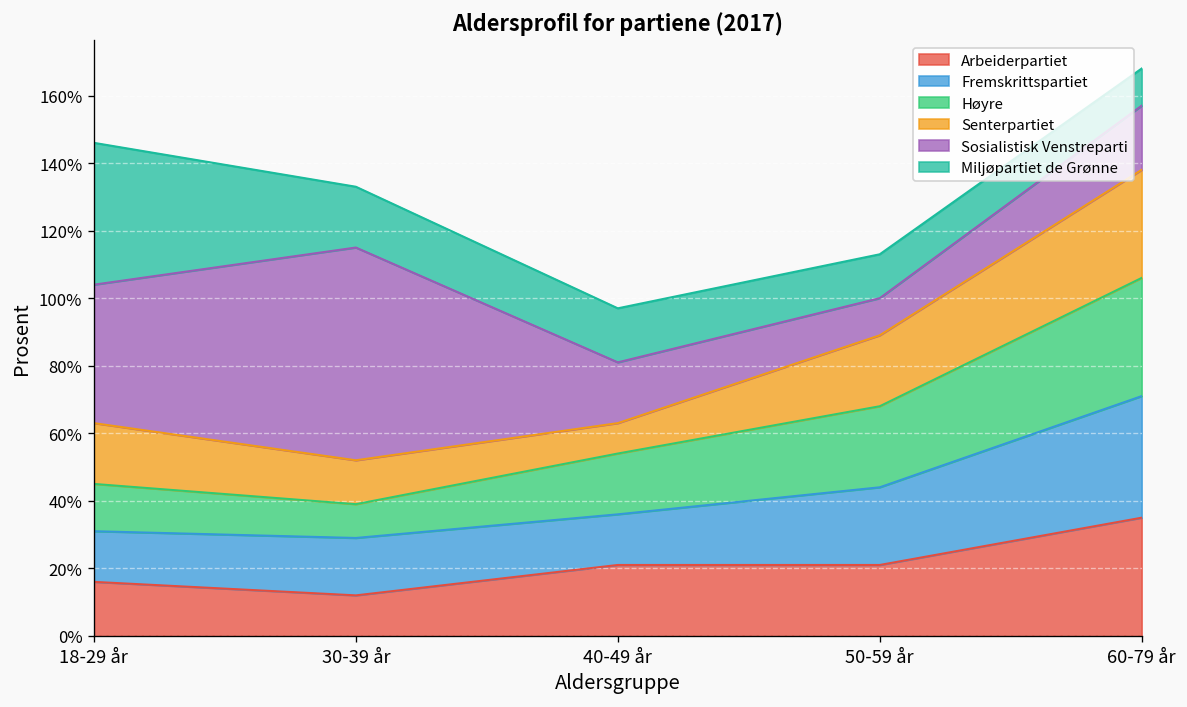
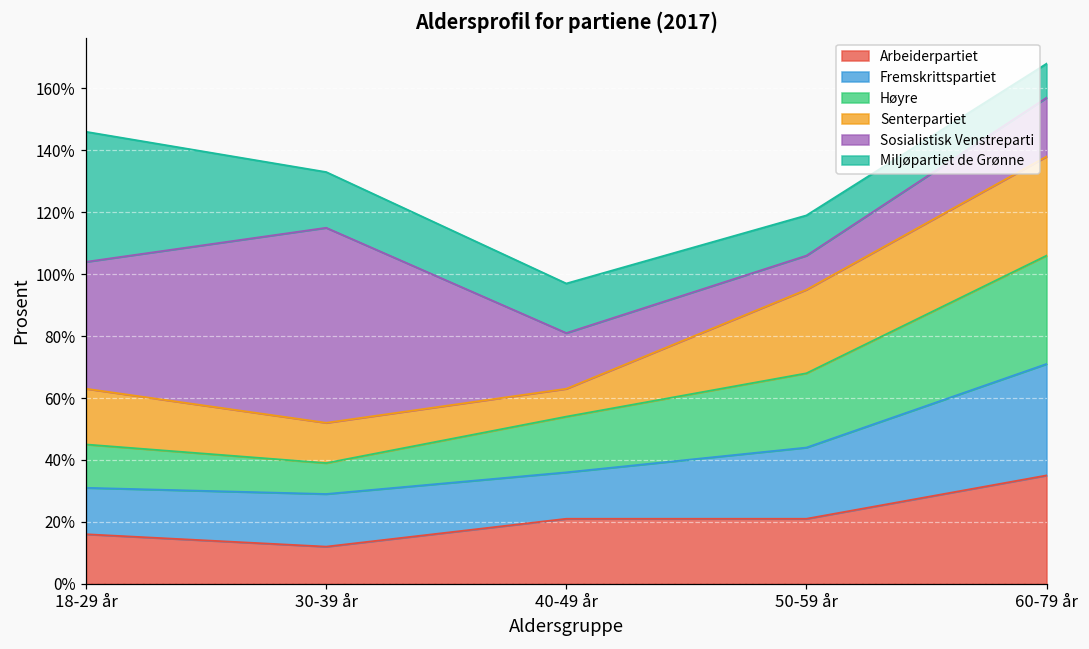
Senterpartiet, 50-59 år: 21% -> 27%
